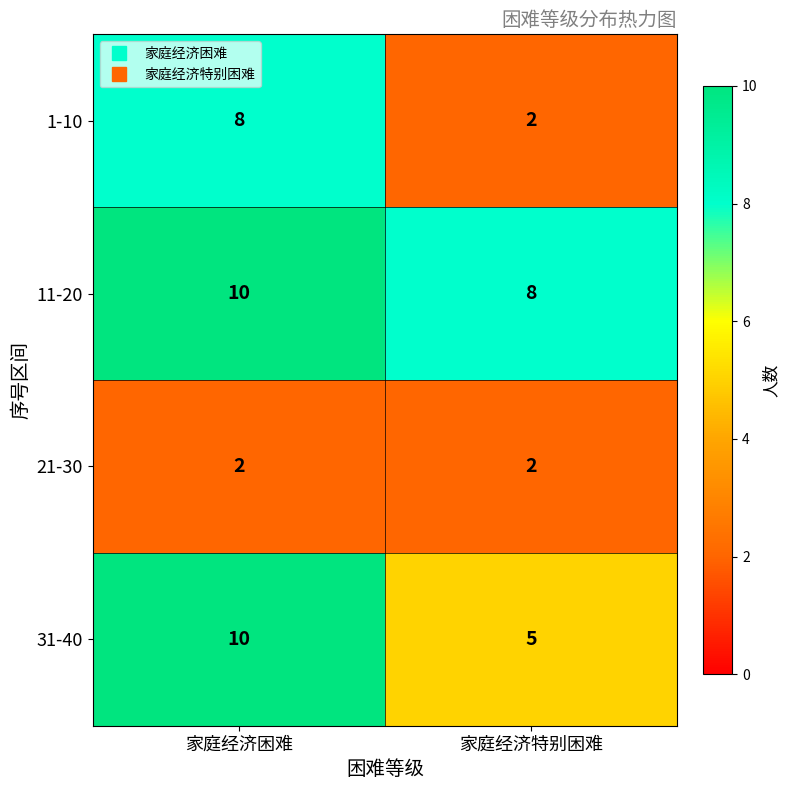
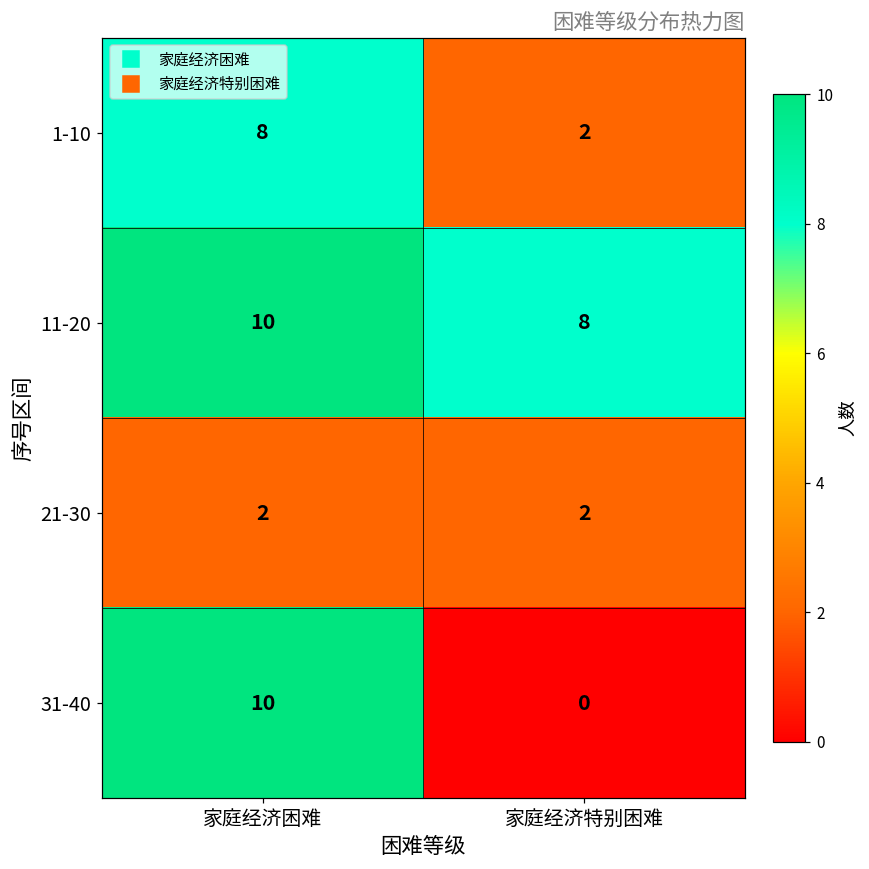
31-40, 家庭经济特别困难: 5 -> 0
